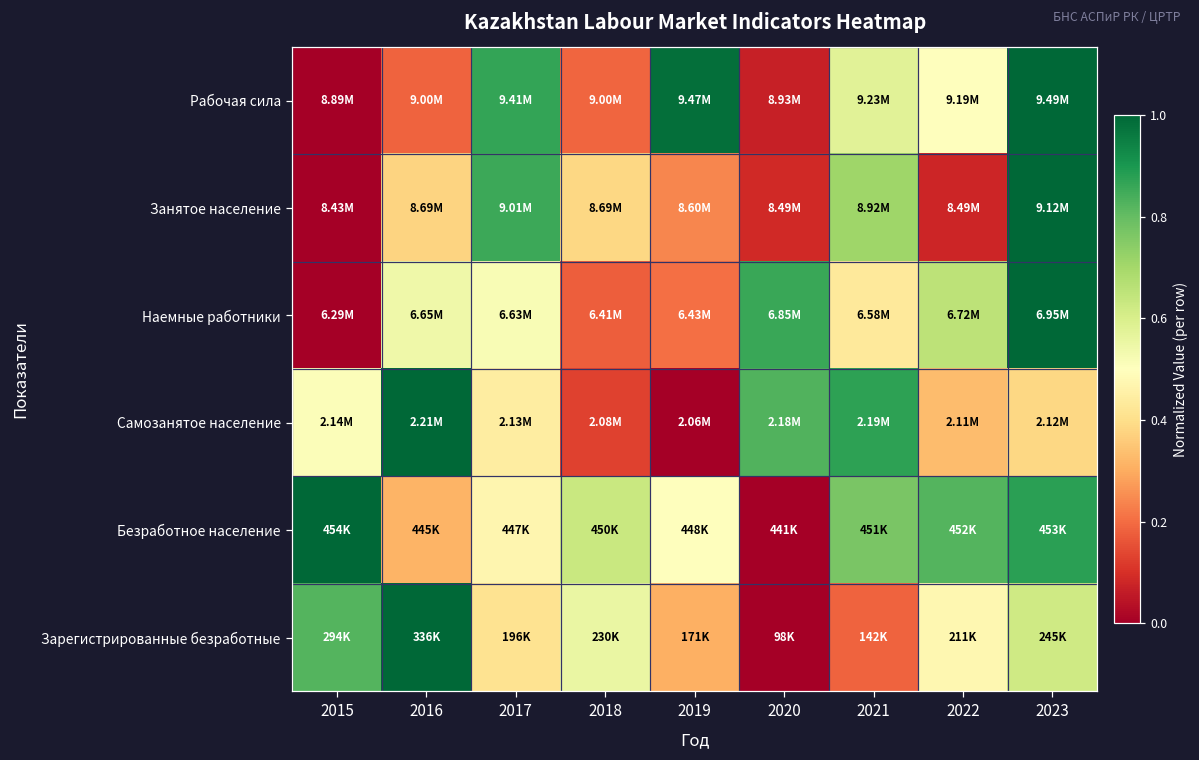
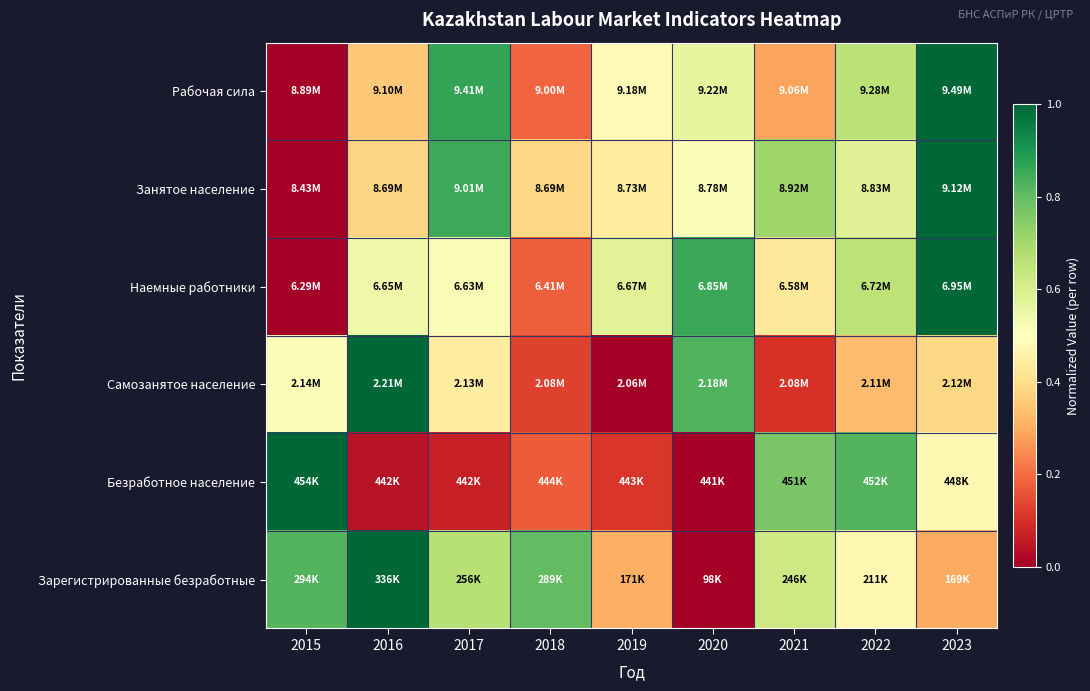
Рабочая сила, 2016: 9.00M -> 9.10M
Рабочая сила, 2019: 9.47M -> 9.18M
Рабочая сила, 2020: 8.93M -> 9.22M
Рабочая сила, 2021: 9.23M -> 9.06M
Рабочая сила, 2022: 9.19M -> 9.28M
Занятое население, 2019: 8.60M -> 8.73M
Занятое население, 2020: 8.49M -> 8.78M
Занятое население, 2022: 8.49M -> 8.83M
Наемные работники, 2019: 6.43M -> 6.67M
Самозанятое население, 2021: 2.19M -> 2.08M
Безработное население, 2016: 445K -> 442K
Безработное население, 2017: 447K -> 442K
Безработное население, 2018: 450K -> 444K
Безработное население, 2019: 448K -> 443K
Безработное население, 2023: 453K -> 448K
Зарегистрированные безработные, 2017: 196K -> 256K
Зарегистрированные безработные, 2018: 230K -> 289K
Зарегистрированные безработные, 2021: 142K -> 246K
Зарегистрированные безработные, 2023: 245K -> 169K
